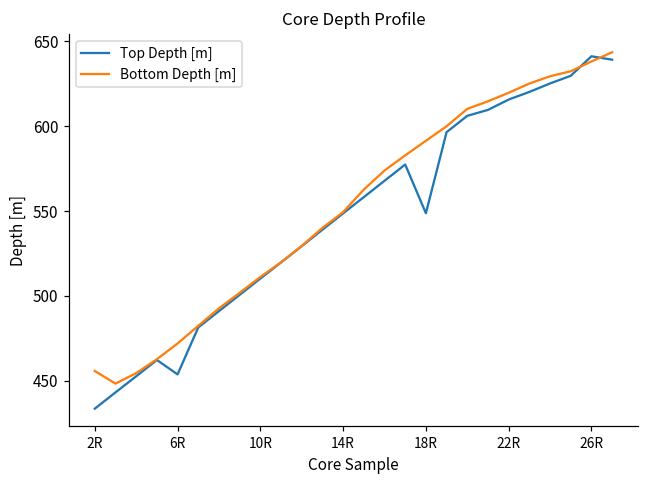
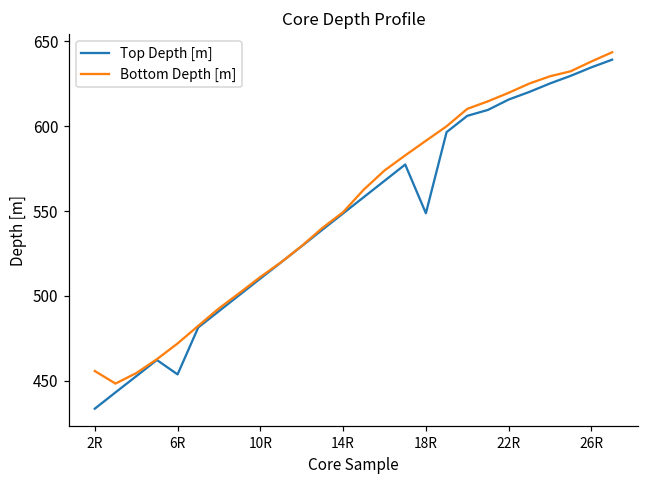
Top Depth [m], 26R: 641 -> 635
